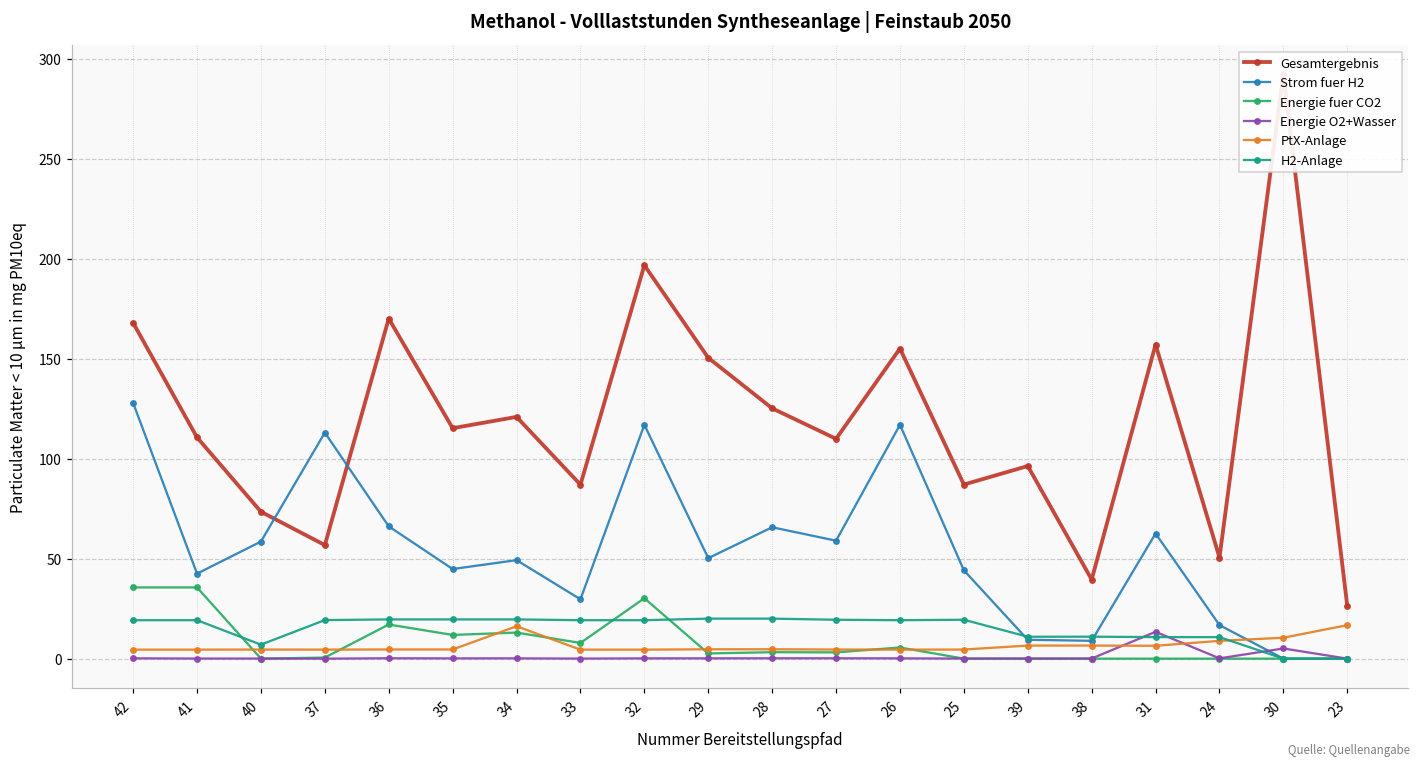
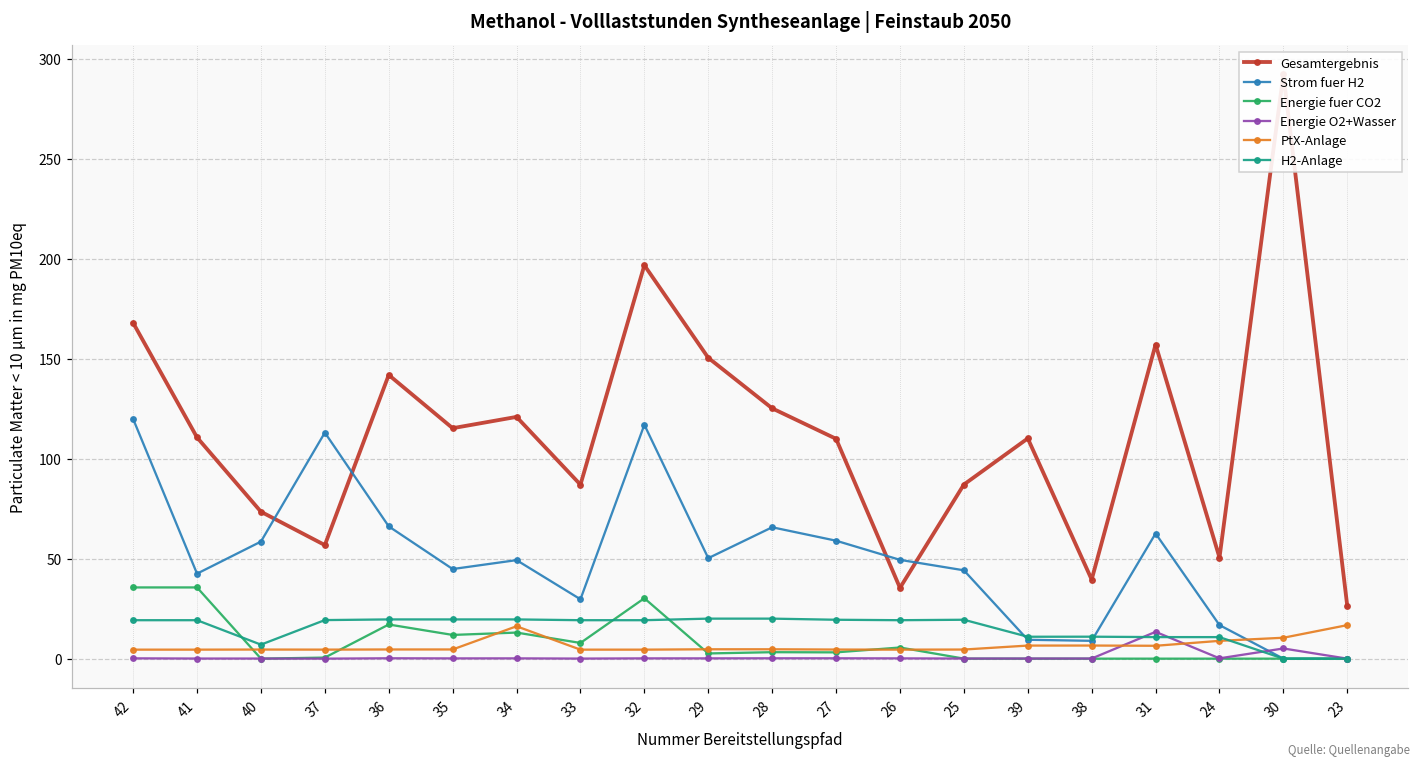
Strom fuer H2, 42: 128 -> 120
Gesamtergebnis, 36: 170 -> 142
Gesamtergebnis, 26: 155 -> 35
Strom fuer H2, 26: 117 -> 49
Gesamtergebnis, 39: 96 -> 110
